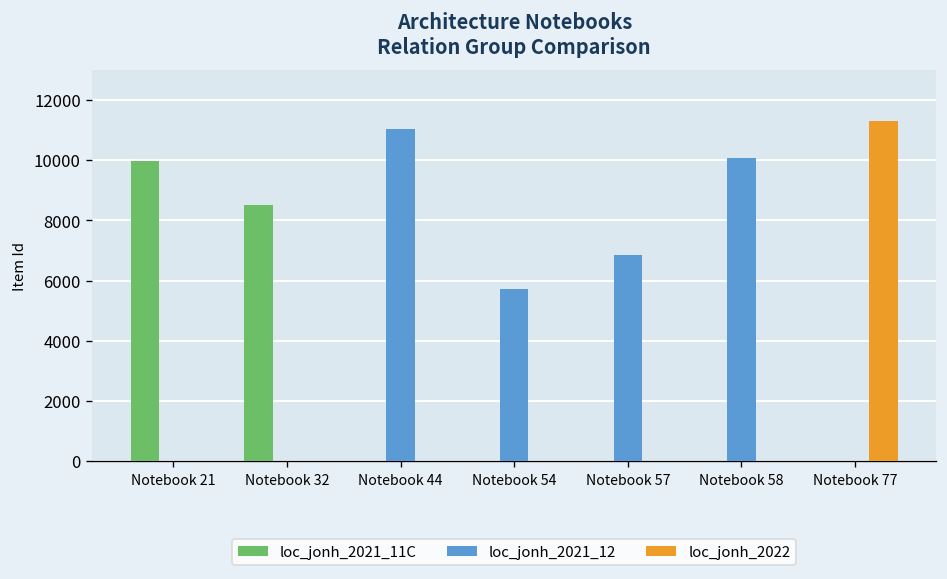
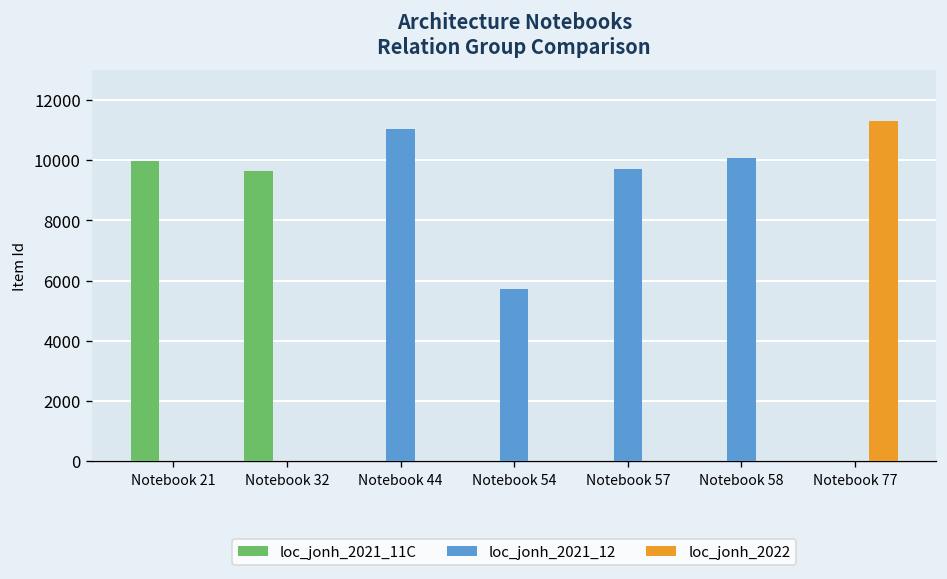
loc_jonh_2021_11C, Notebook 32: 8500 -> 9600
loc_jonh_2021_12, Notebook 57: 6800 -> 9700
